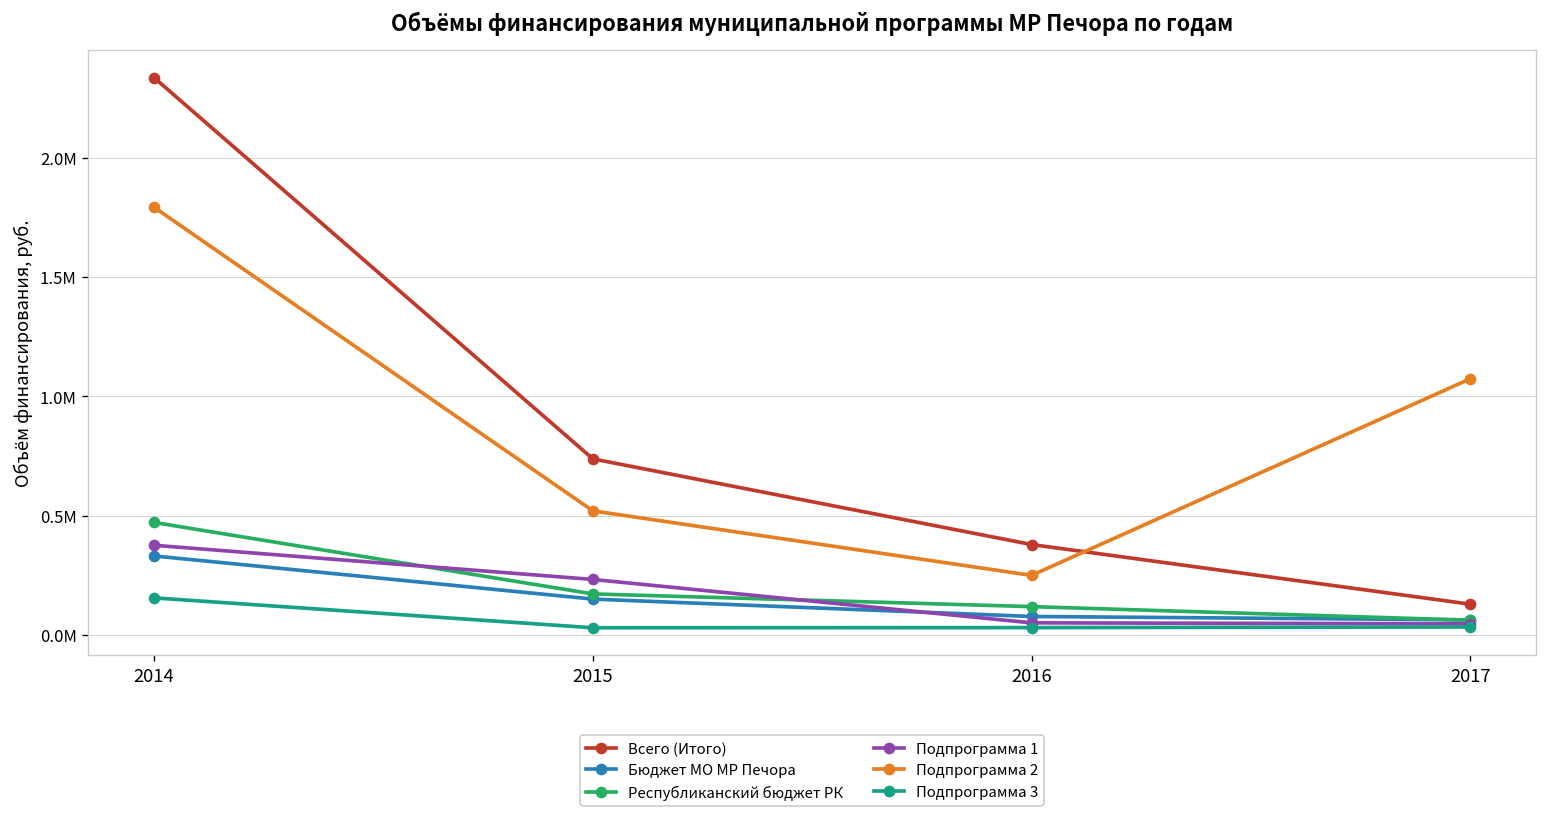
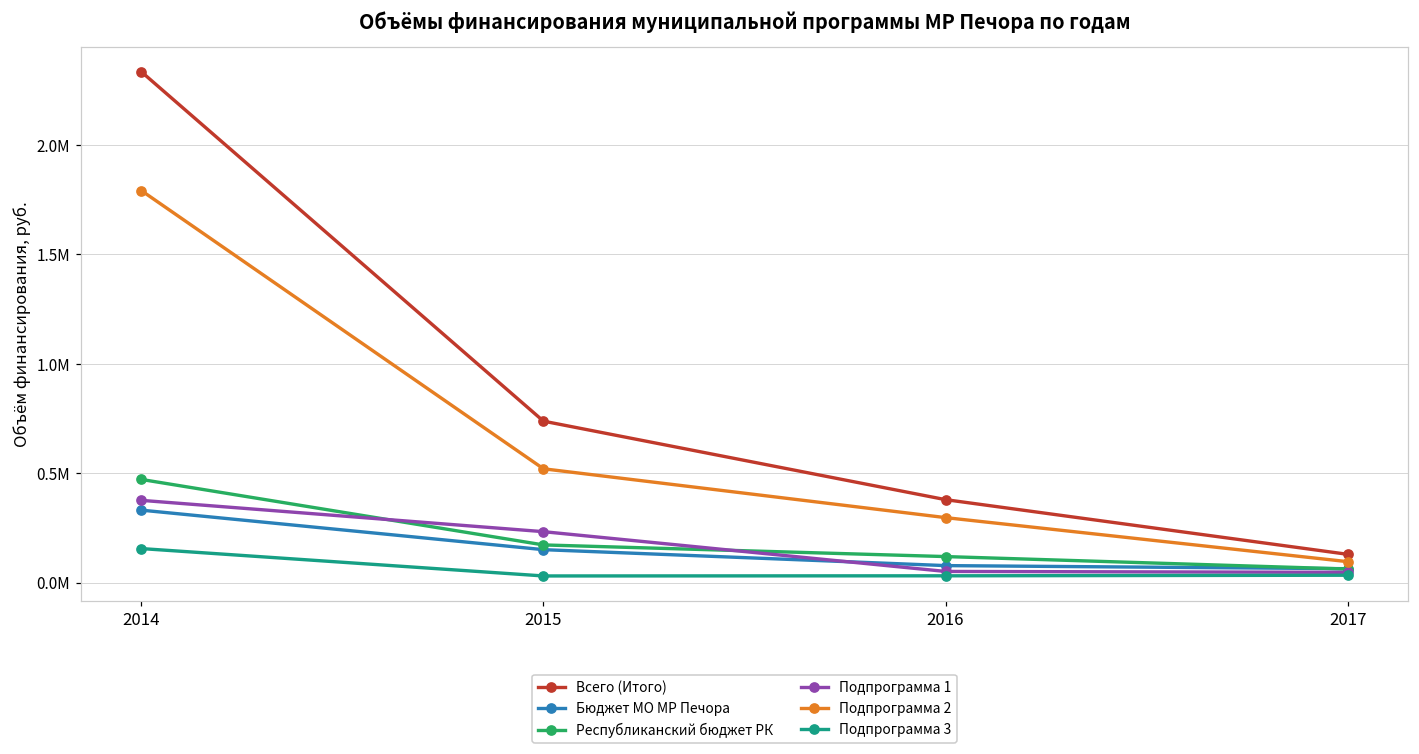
Подпрограмма 2, 2016: 0.25М -> 0.30М
Подпрограмма 2, 2017: 1.07М -> 0.10М
